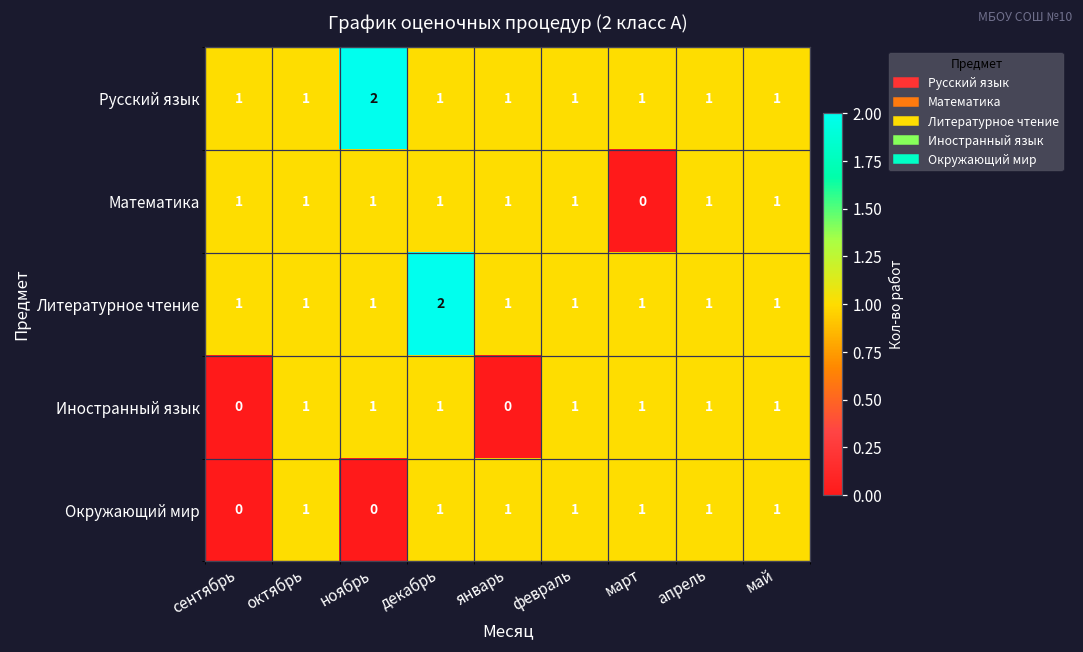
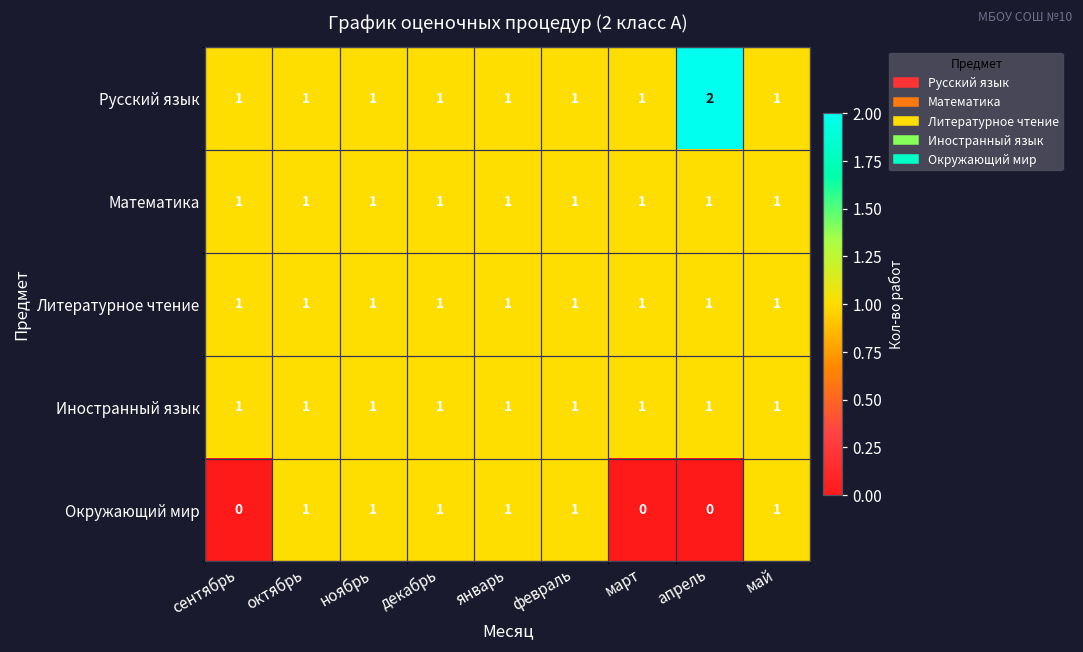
Русский язык, ноябрь: 2 -> 1
Русский язык, апрель: 1 -> 2
Математика, март: 0 -> 1
Литературное чтение, декабрь: 2 -> 1
Иностранный язык, сентябрь: 0 -> 1
Иностранный язык, январь: 0 -> 1
Окружающий мир, ноябрь: 0 -> 1
Окружающий мир, март: 1 -> 0
Окружающий мир, апрель: 1 -> 0
